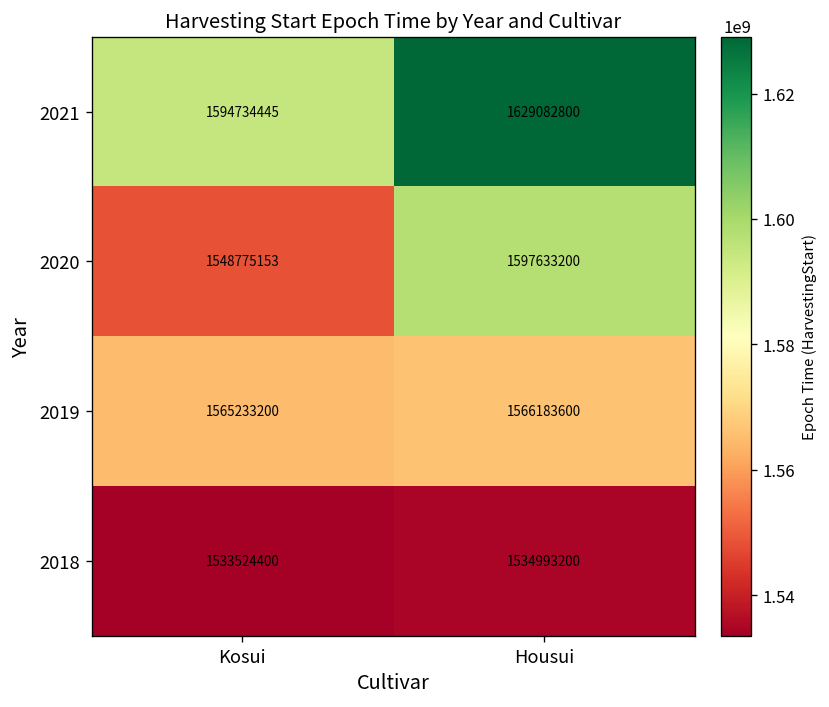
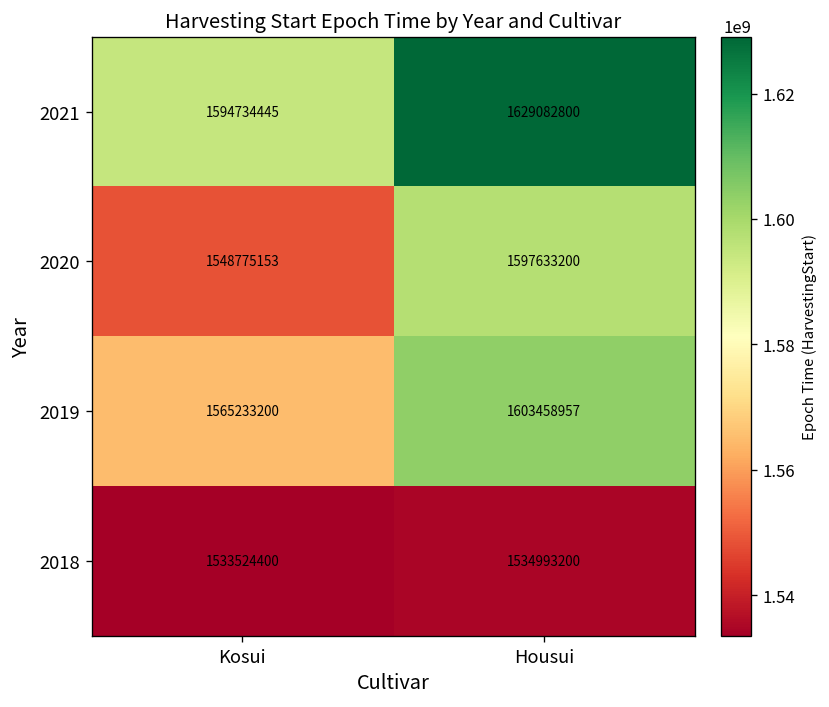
2019, Housui: 1566183600 -> 1603458957
